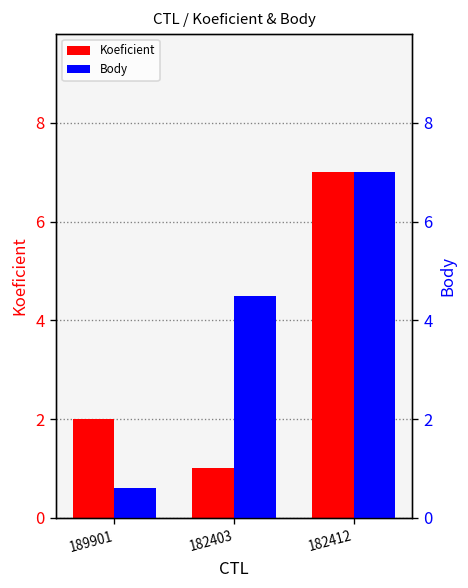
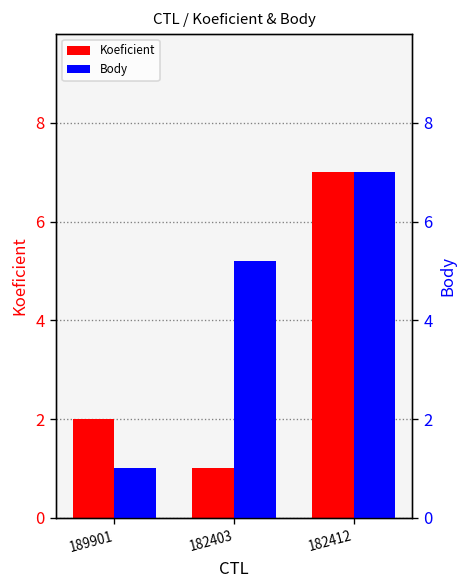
Body, 189901: 0.6 -> 1.0
Body, 182403: 4.5 -> 5.2
